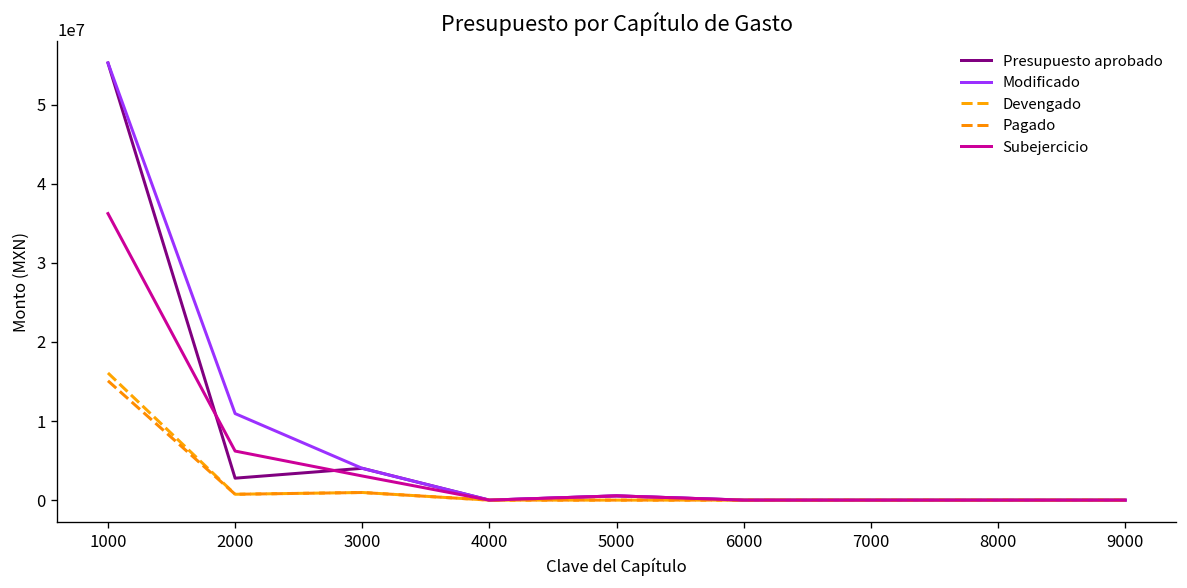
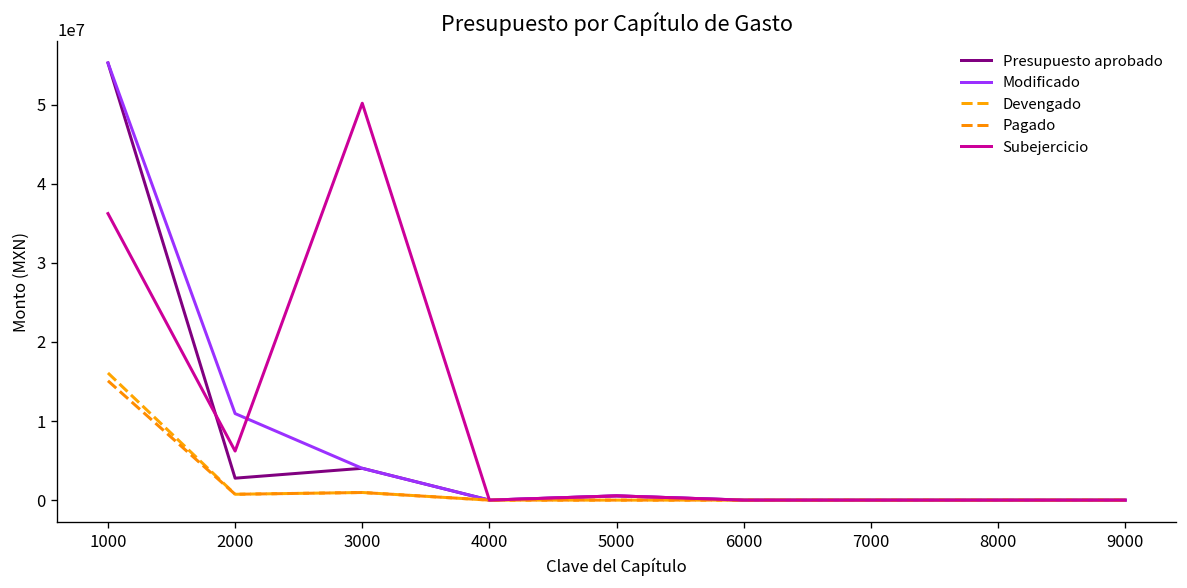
Subejercicio, 3000: 3000000 -> 50000000
